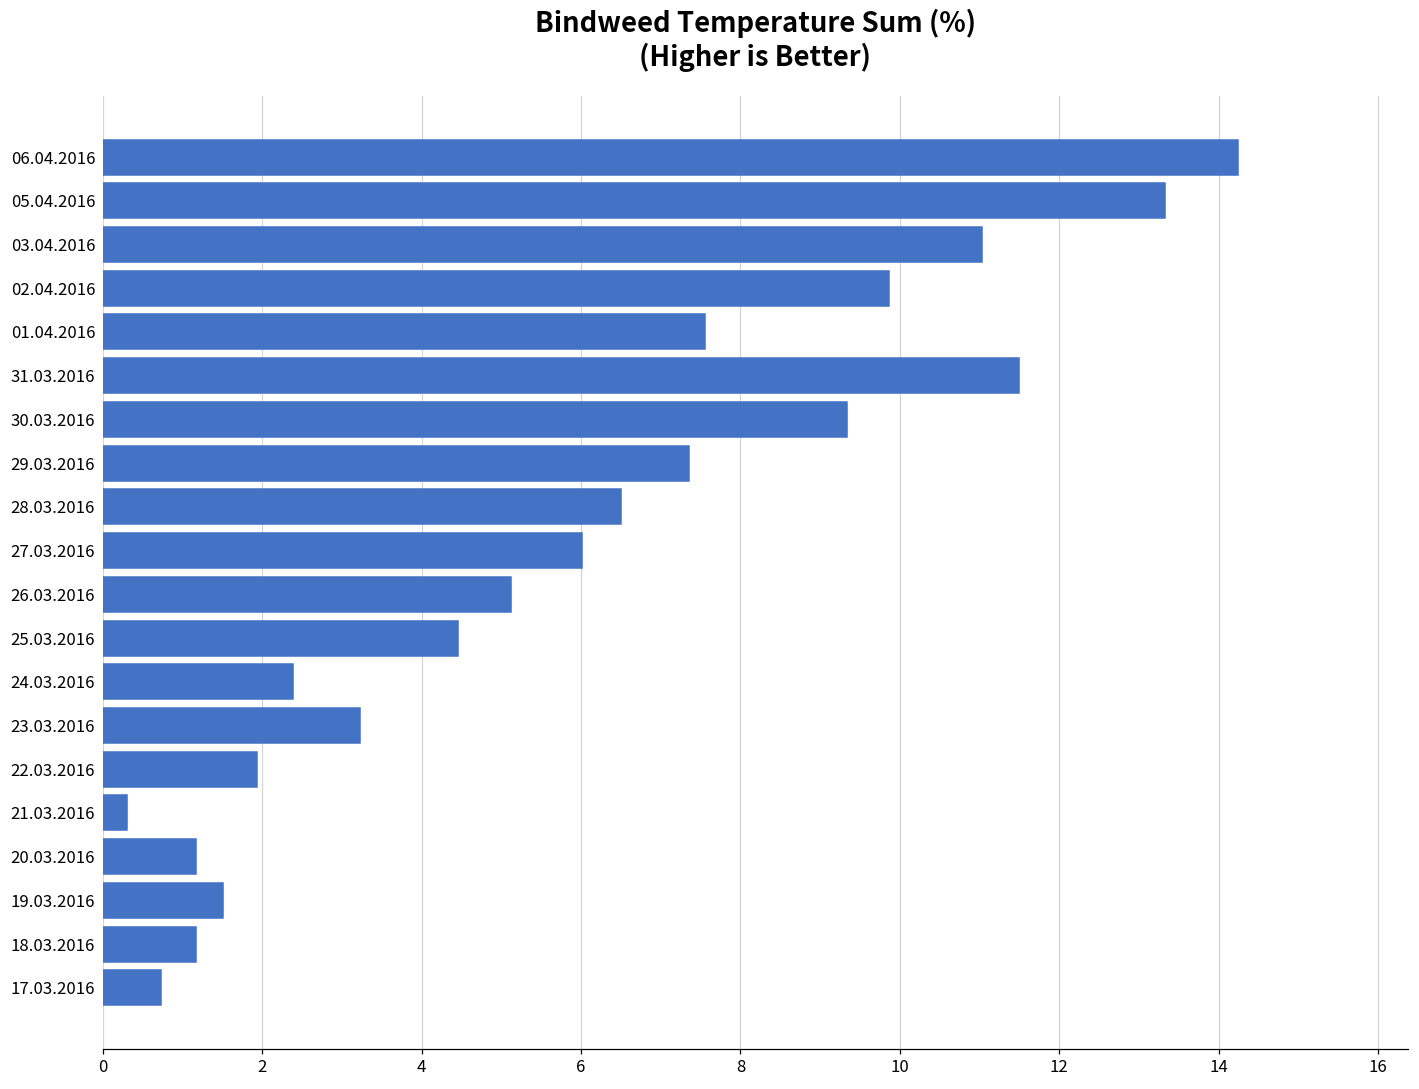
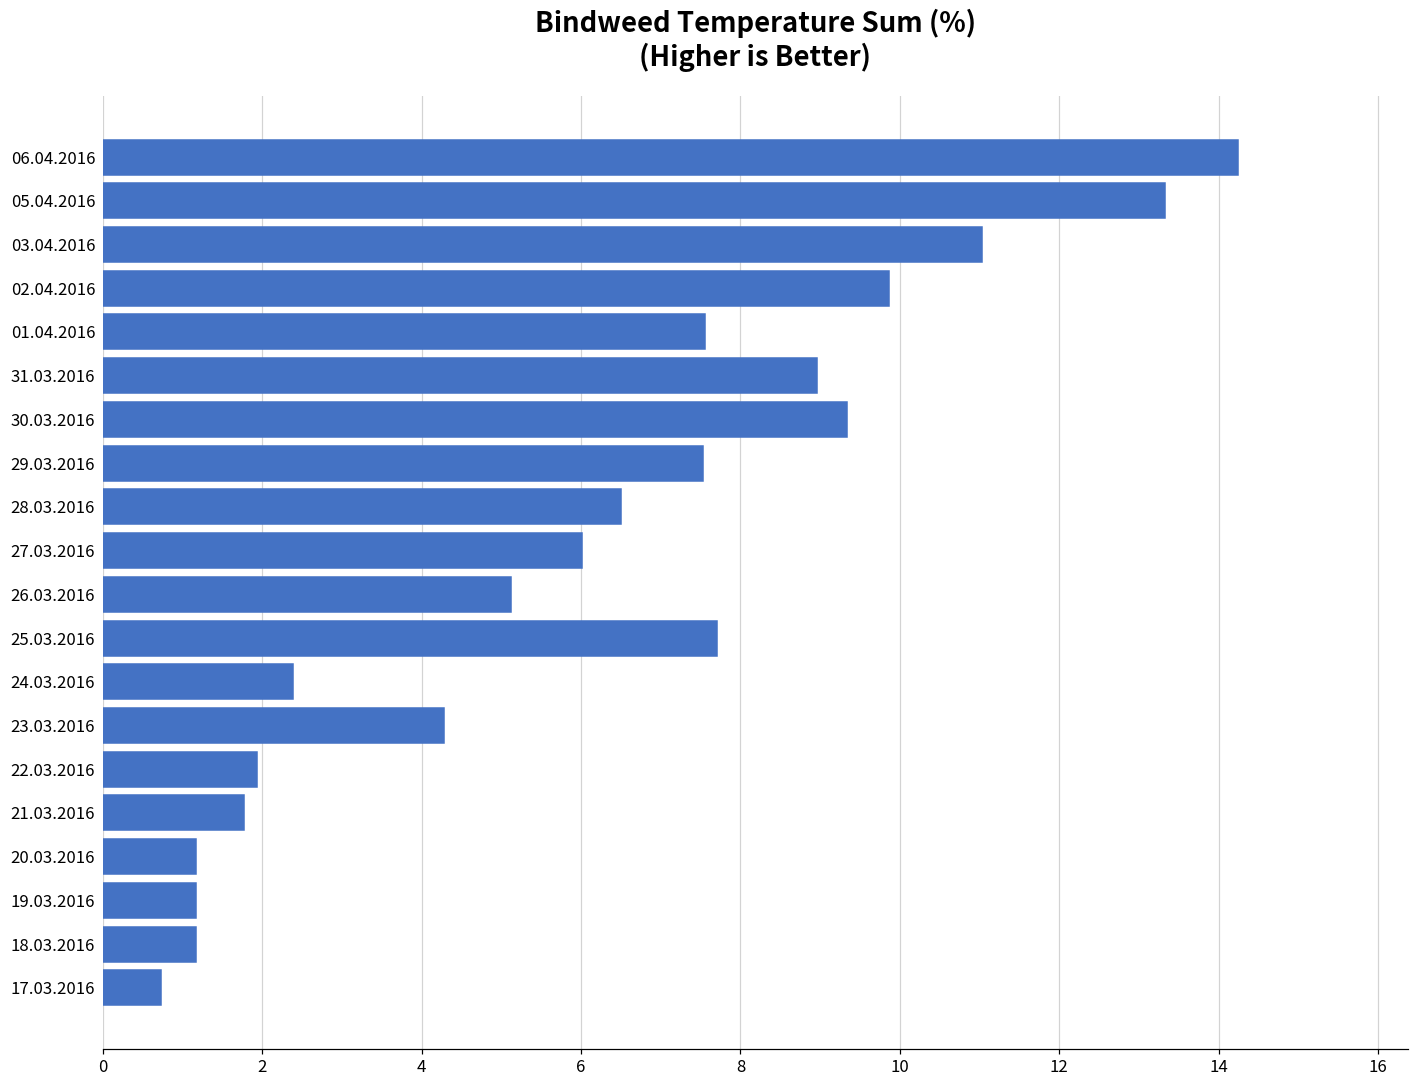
31.03.2016: 11.5 -> 9.0
29.03.2016: 7.4 -> 7.5
25.03.2016: 4.5 -> 7.7
23.03.2016: 3.2 -> 4.3
21.03.2016: 0.3 -> 1.8
19.03.2016: 1.5 -> 1.2
